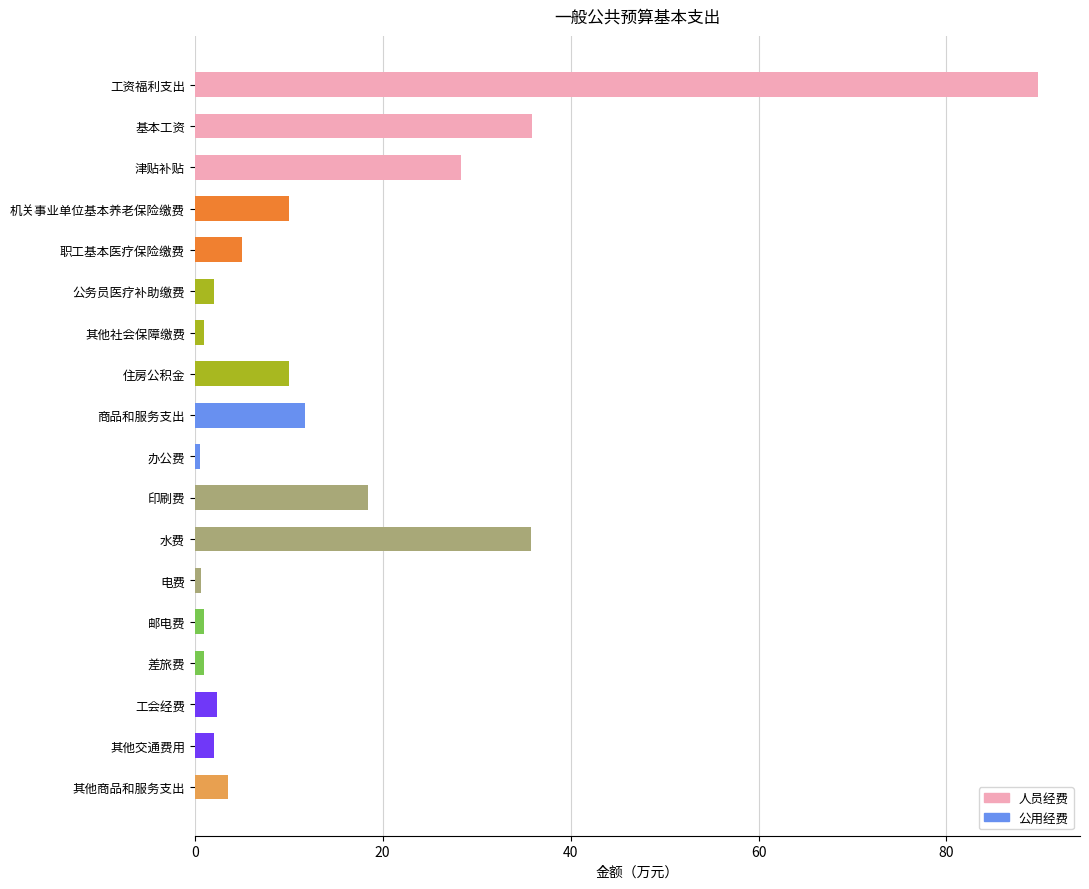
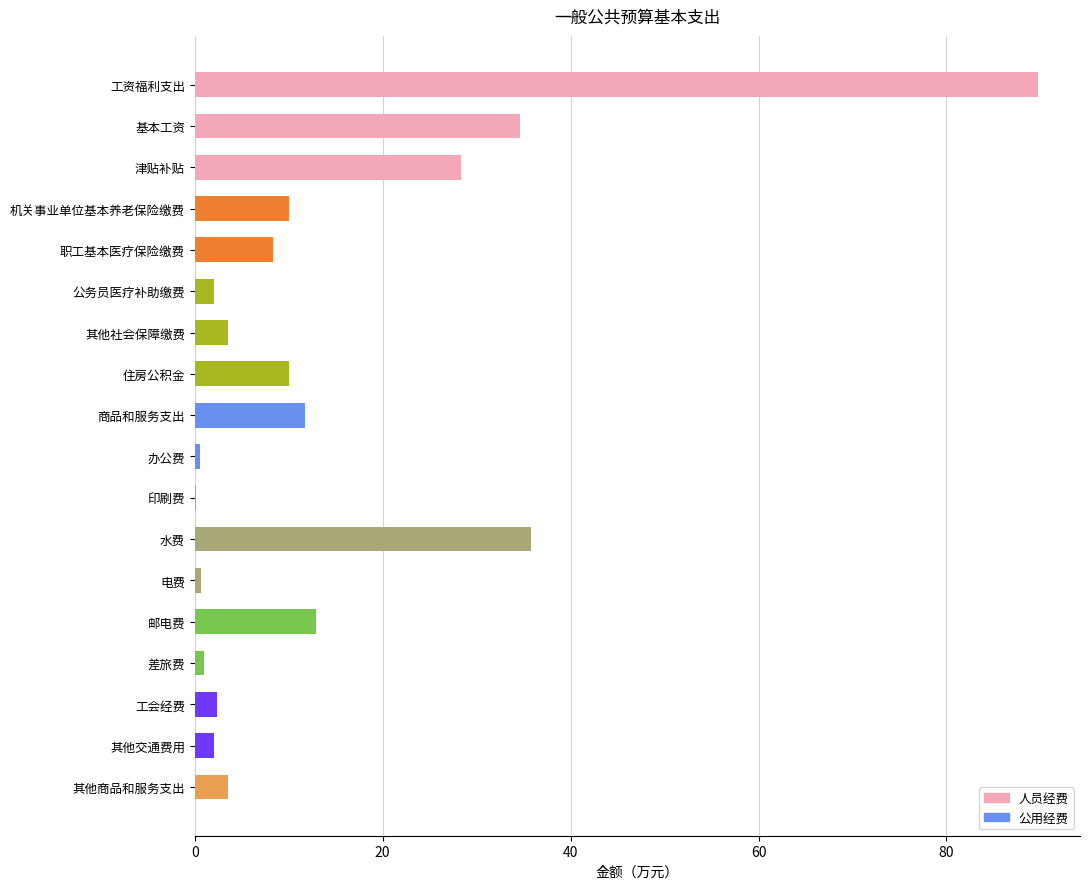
基本工资: 36 -> 35
职工基本医疗保险缴费: 5 -> 8
其他社会保障缴费: 1 -> 4
印刷费: 18 -> 0
邮电费: 1 -> 13
